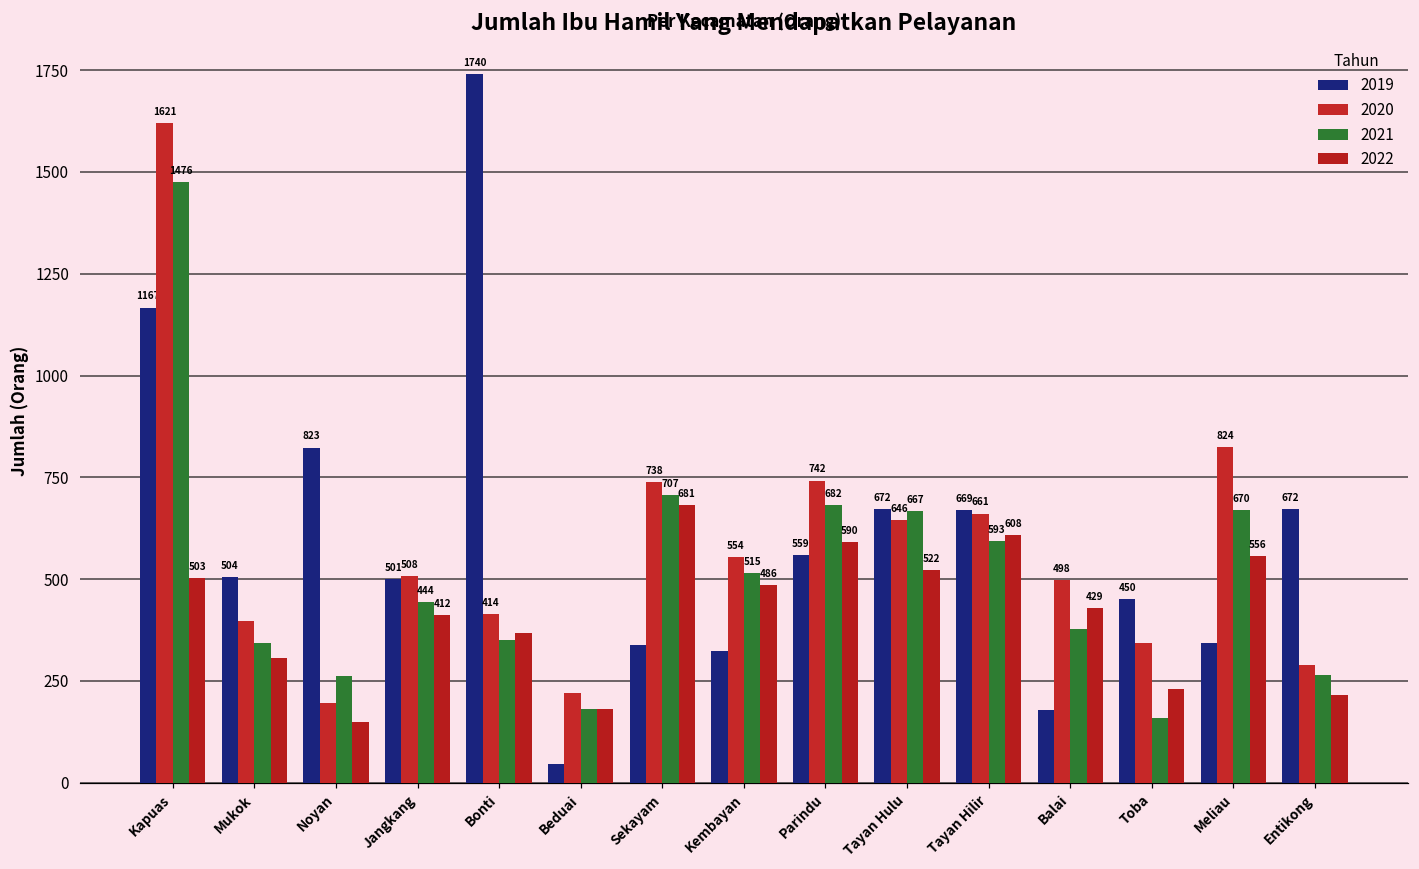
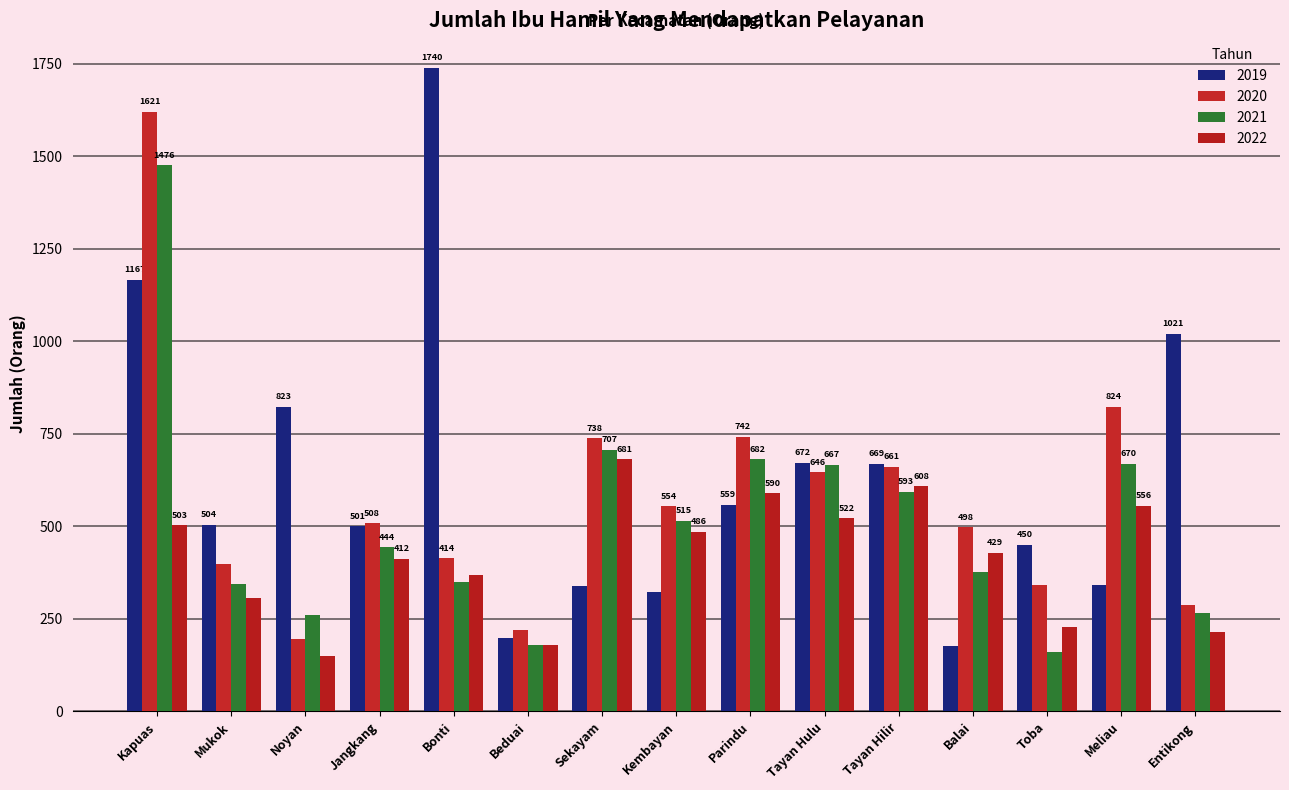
2019, Beduai: 50 -> 200
2019, Entikong: 672 -> 1021
